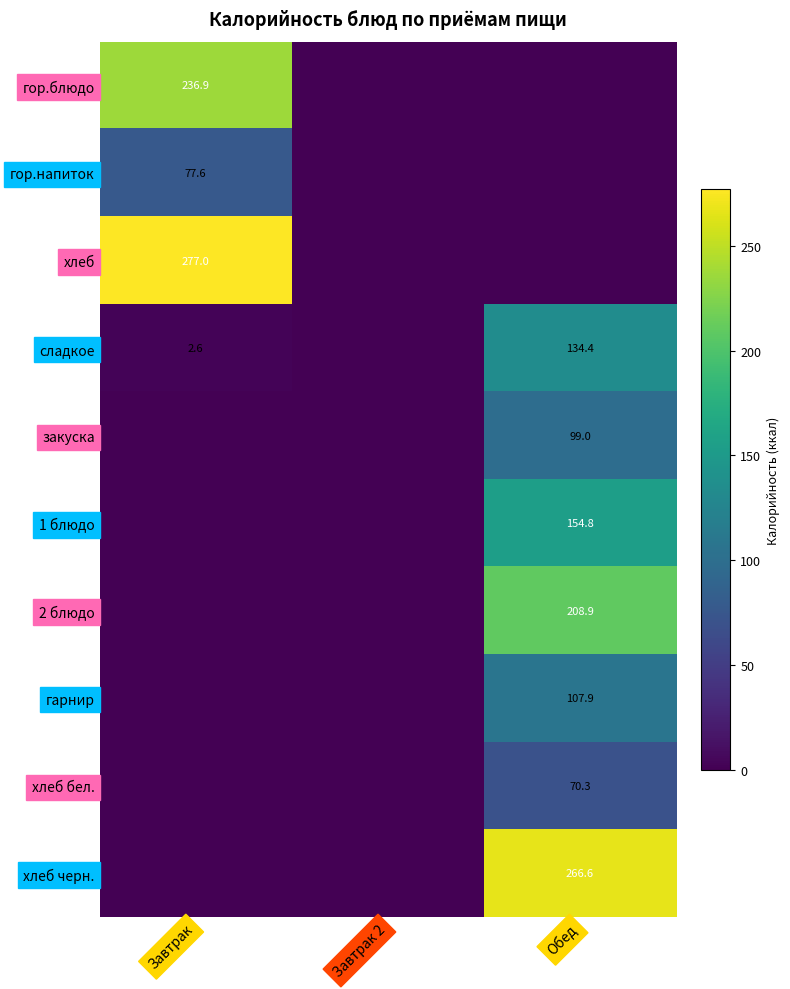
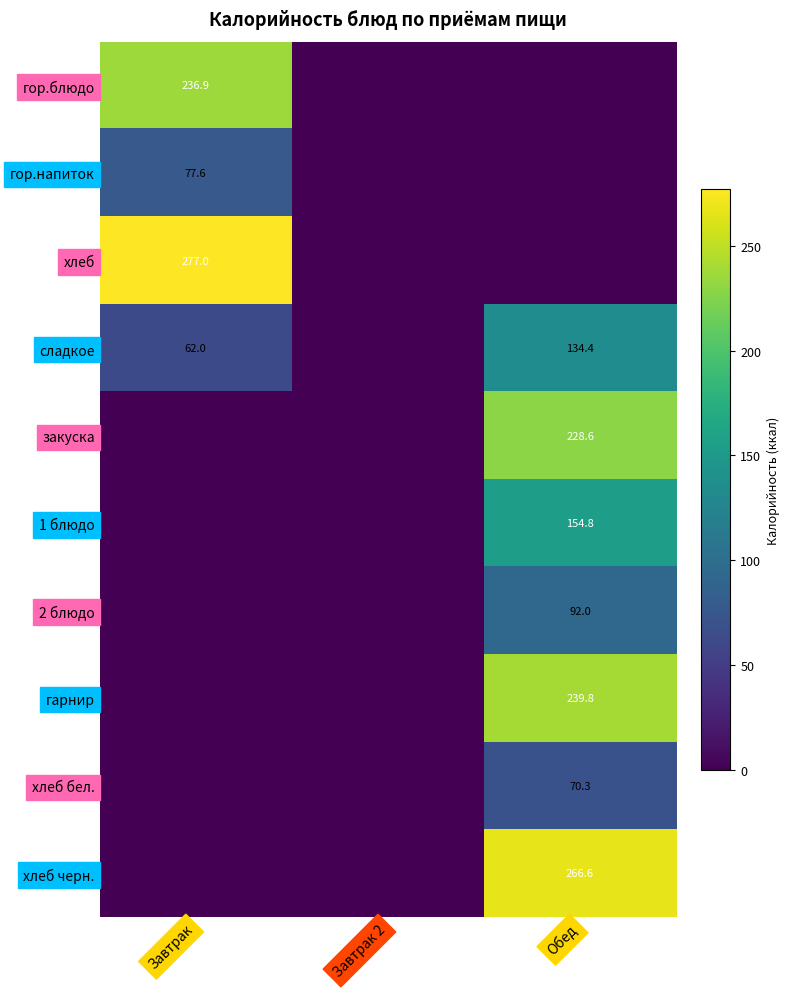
сладкое, Завтрак: 2.6 -> 62.0
закуска, Обед: 99.0 -> 228.6
2 блюдо, Обед: 208.9 -> 92.0
гарнир, Обед: 107.9 -> 239.8
